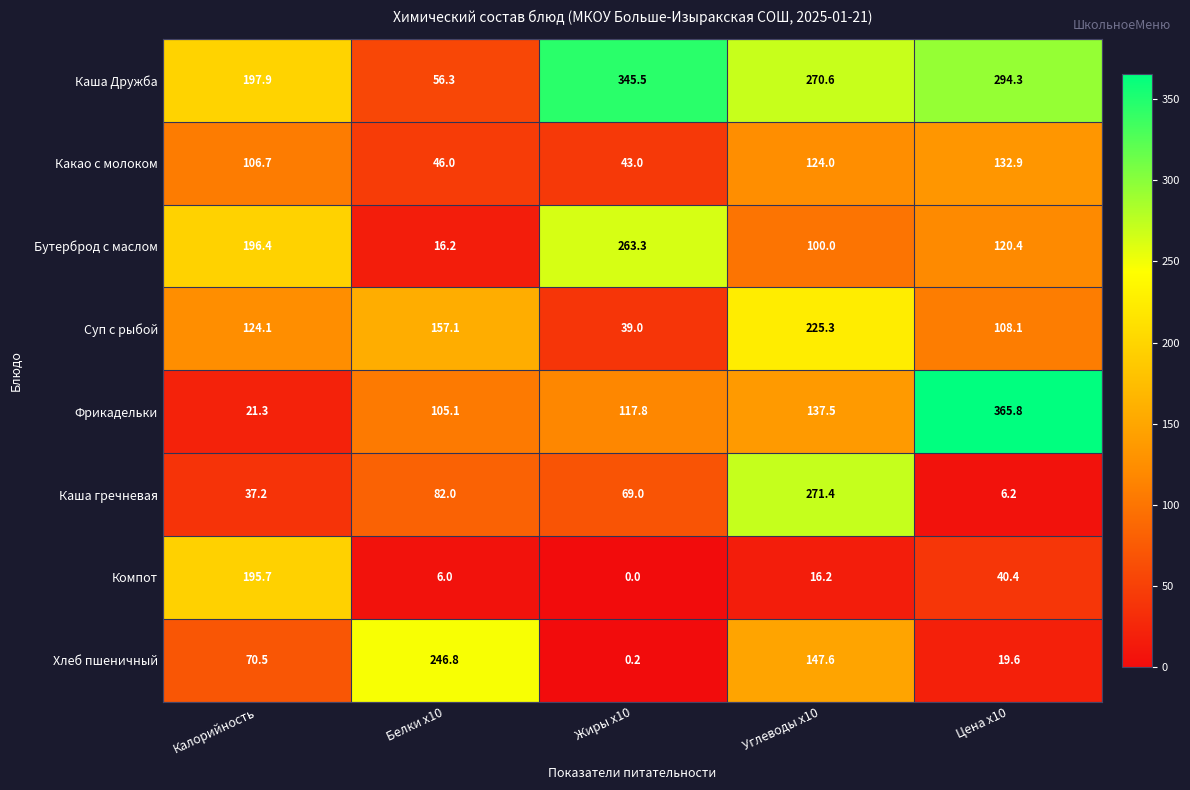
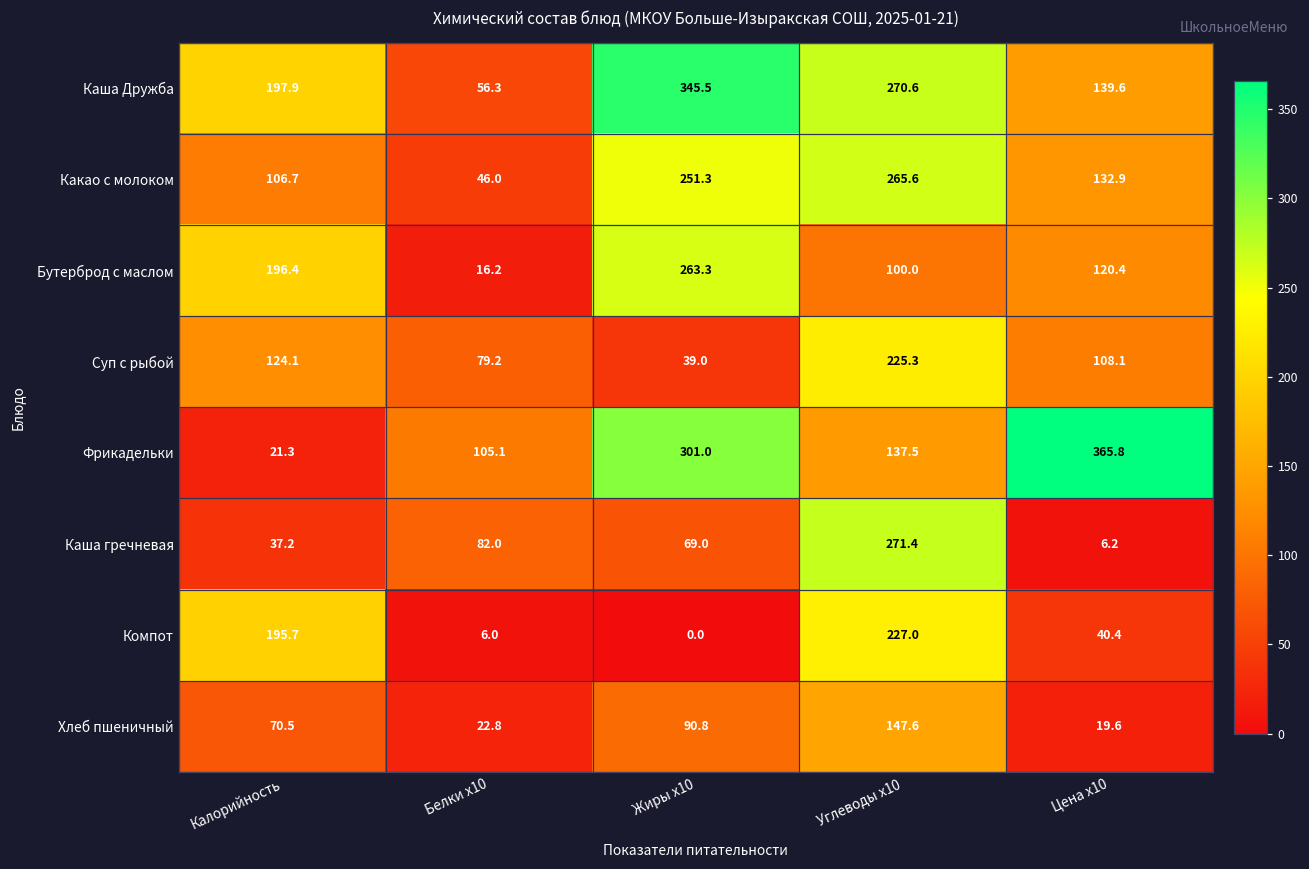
Каша Дружба, Цена x10: 294.3 -> 139.6
Какао с молоком, Жиры x10: 43.0 -> 251.3
Какао с молоком, Углеводы x10: 124.0 -> 265.6
Суп с рыбой, Белки x10: 157.1 -> 79.2
Фрикадельки, Жиры x10: 117.8 -> 301.0
Компот, Углеводы x10: 16.2 -> 227.0
Хлеб пшеничный, Белки x10: 246.8 -> 22.8
Хлеб пшеничный, Жиры x10: 0.2 -> 90.8
